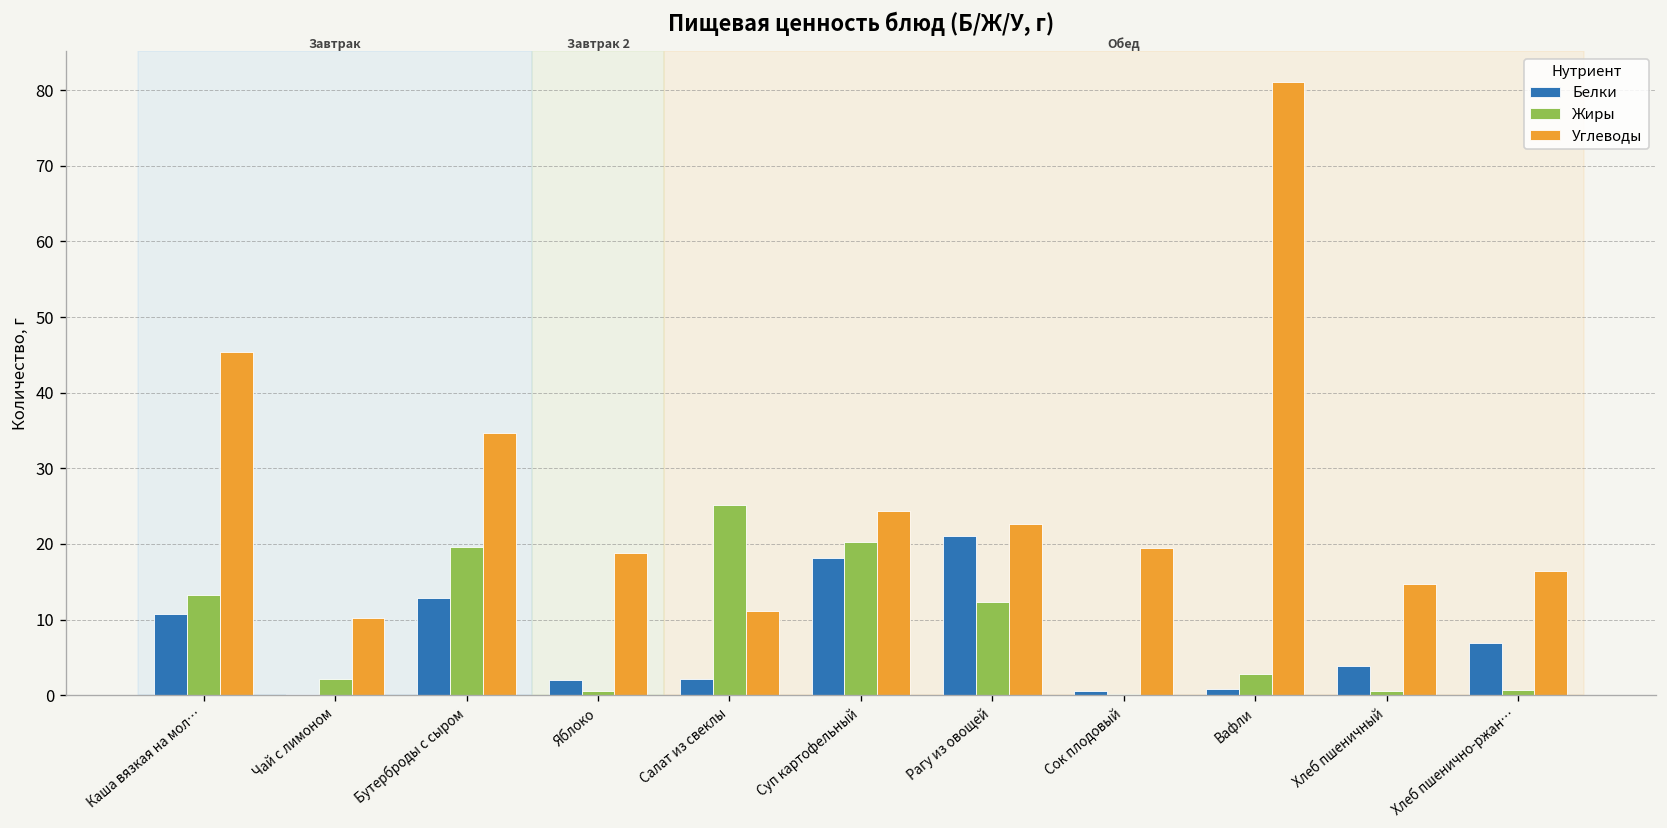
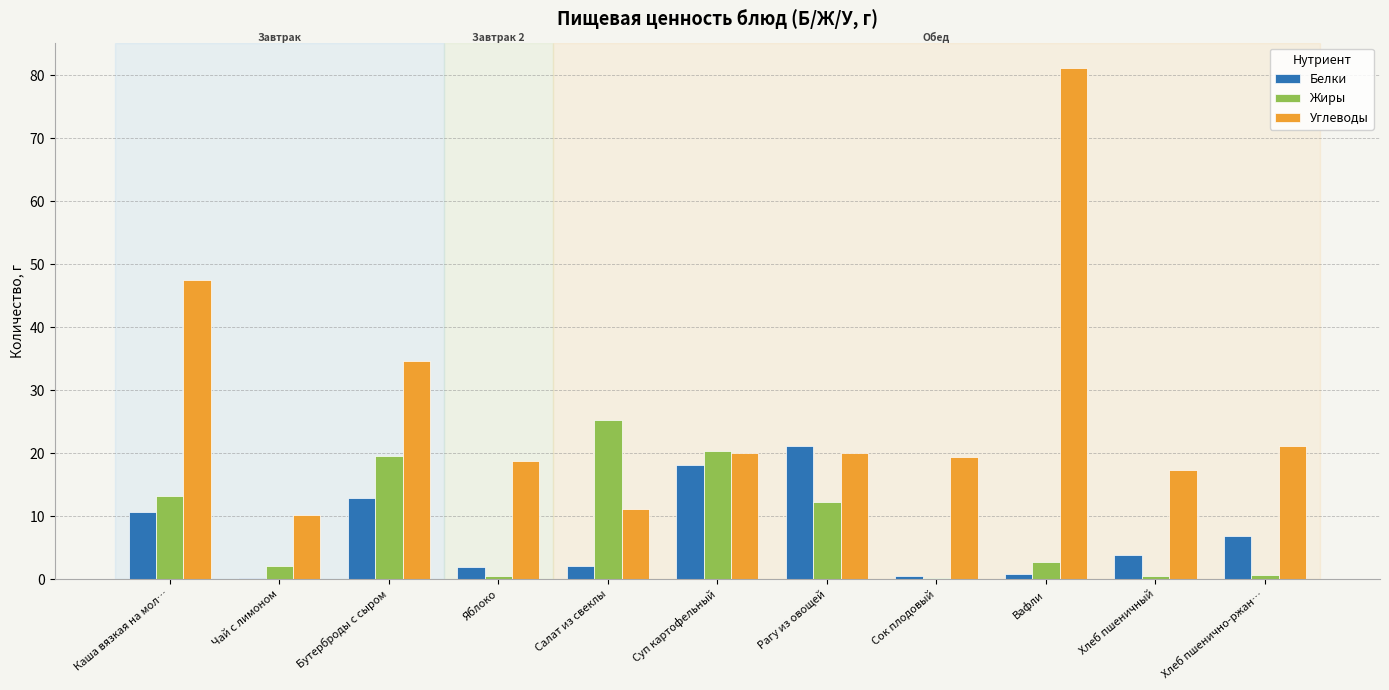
Углеводы, Каша вязкая на мол…: 45 -> 47
Углеводы, Суп картофельный: 24 -> 20
Углеводы, Рагу из овощей: 23 -> 20
Углеводы, Хлеб пшеничный: 15 -> 17
Углеводы, Хлеб пшенично-ржан…: 16 -> 21
